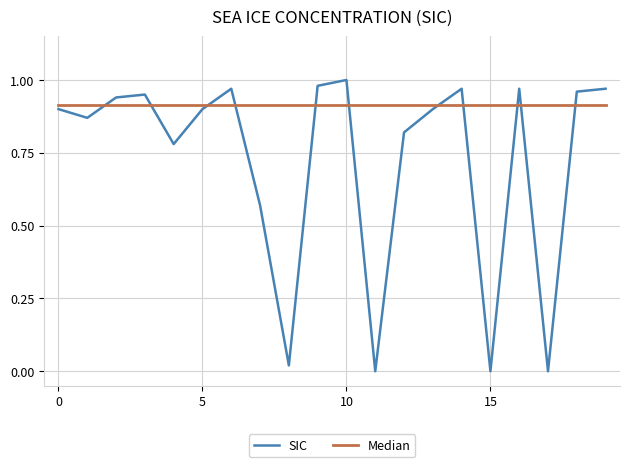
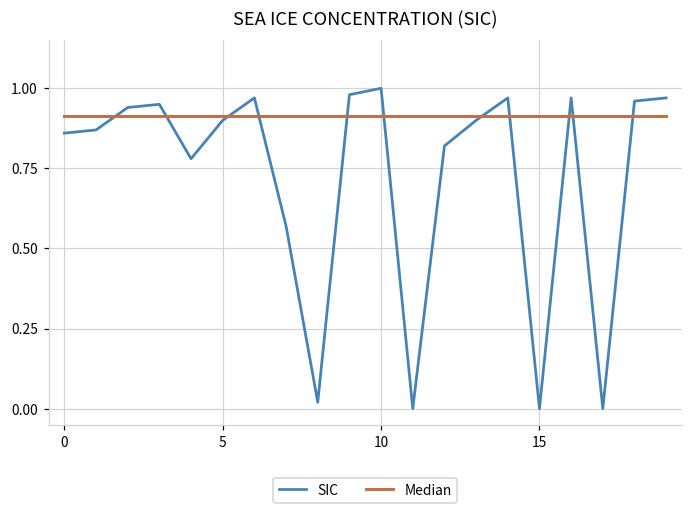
SIC, 0: 0.90 -> 0.86
